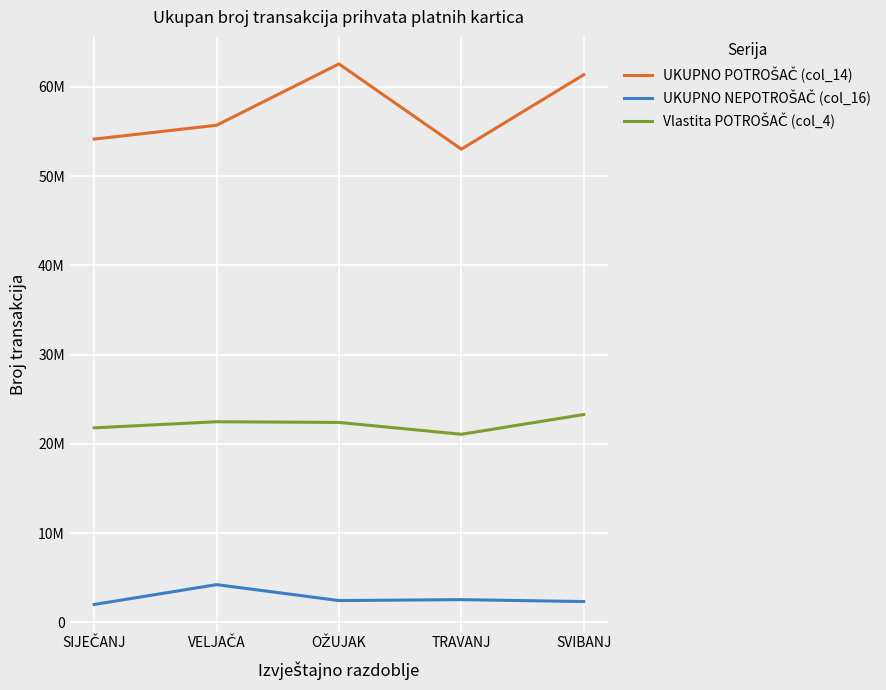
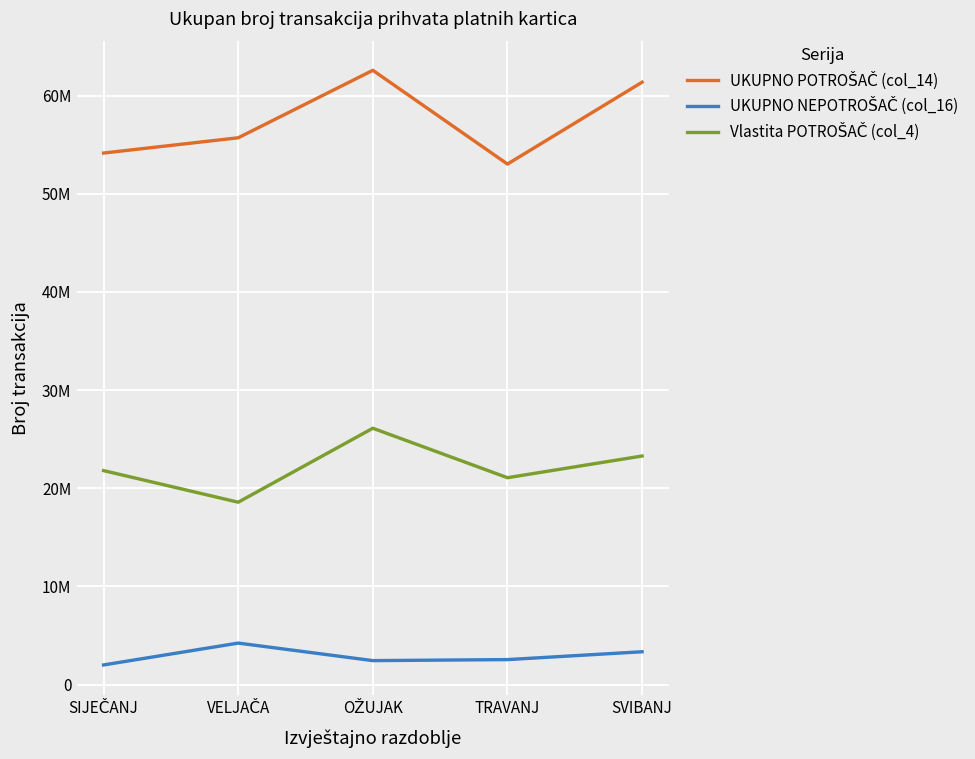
Vlastita POTROŠAČ (col_4), VELJAČA: 22000000 -> 19000000
Vlastita POTROŠAČ (col_4), OŽUJAK: 22000000 -> 26000000
UKUPNO NEPOTROŠAČ (col_16), SVIBANJ: 2000000 -> 3000000
